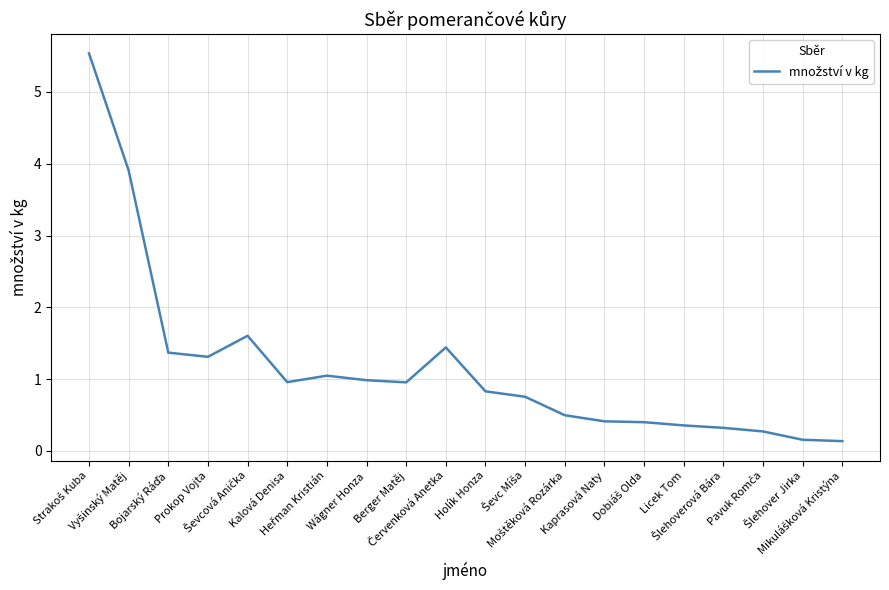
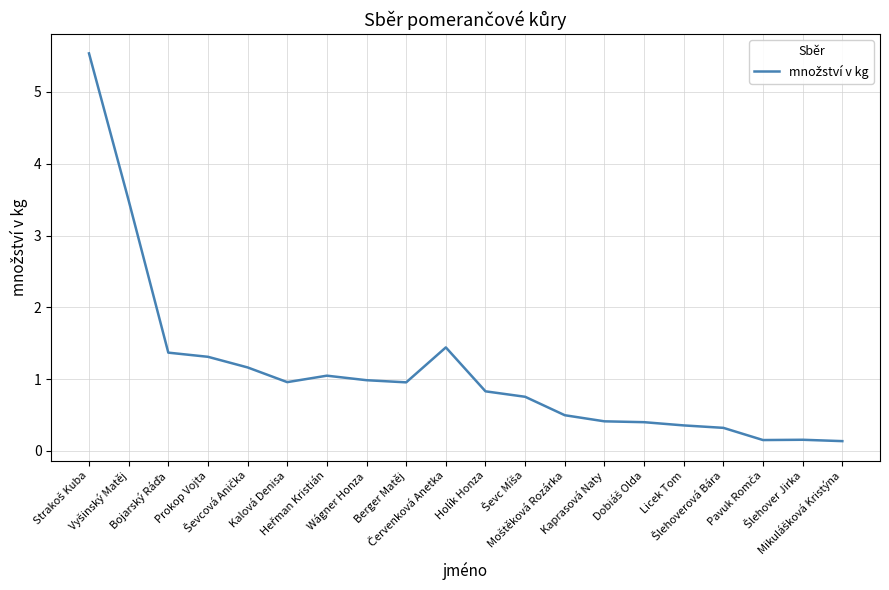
Vyšinský Matěj: 3.9 -> 3.5
Ševcová Anička: 1.6 -> 1.2
Pavuk Romča: 0.3 -> 0.2
